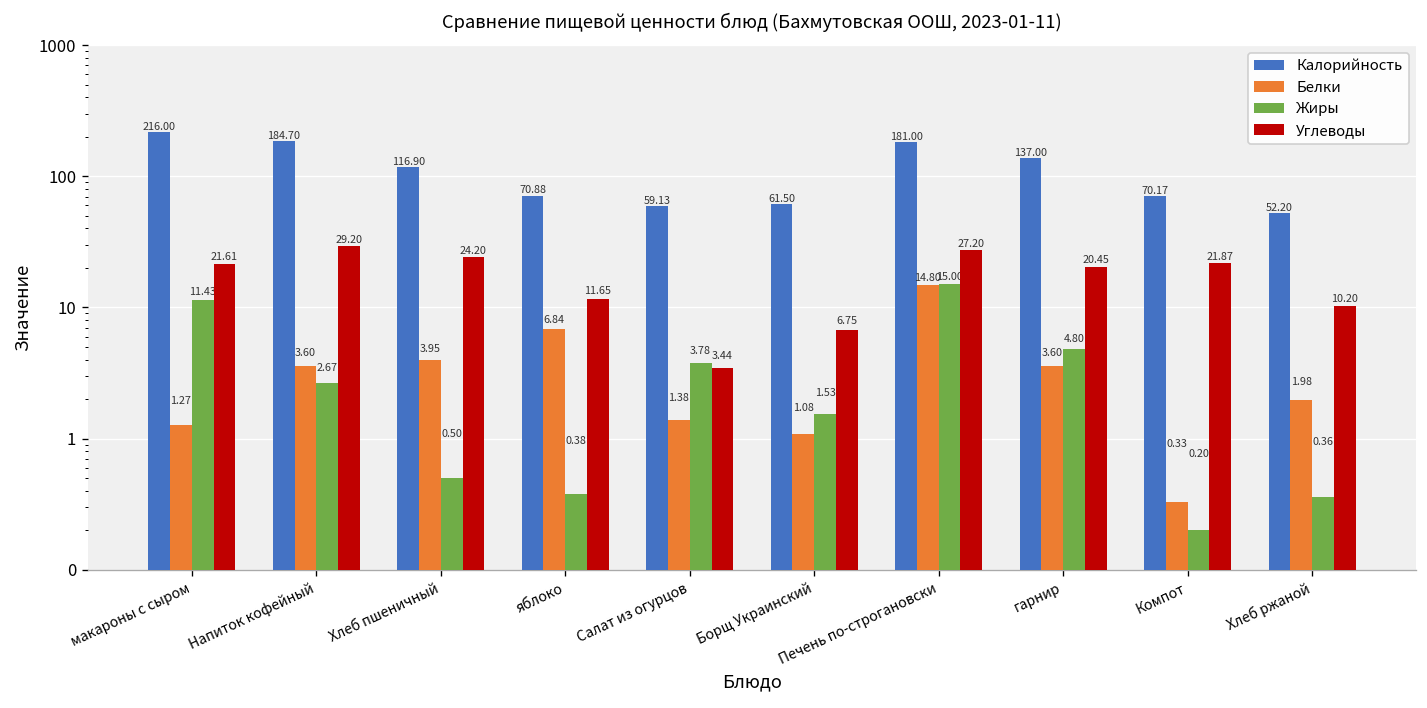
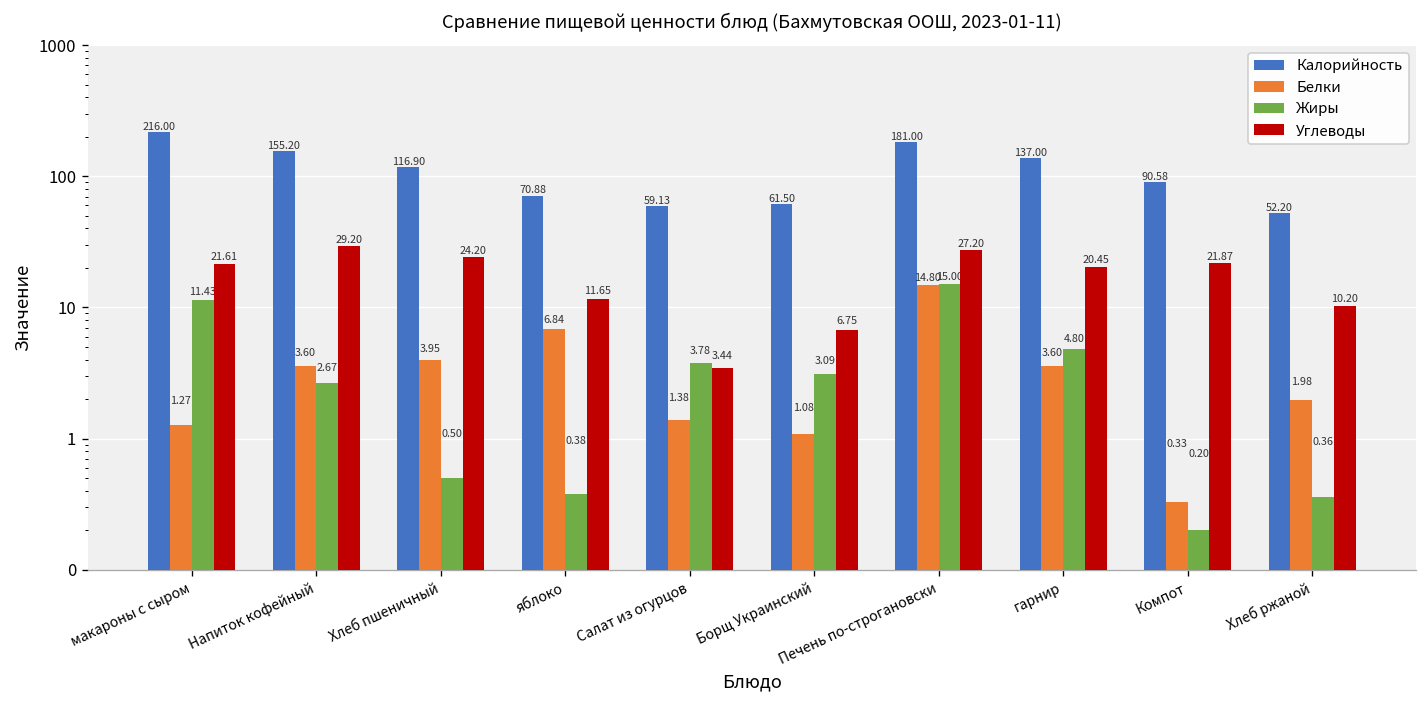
Калорийность, Напиток кофейный: 184.70 -> 155.20
Жиры, Борщ Украинский: 1.53 -> 3.09
Калорийность, Компот: 70.17 -> 90.58
